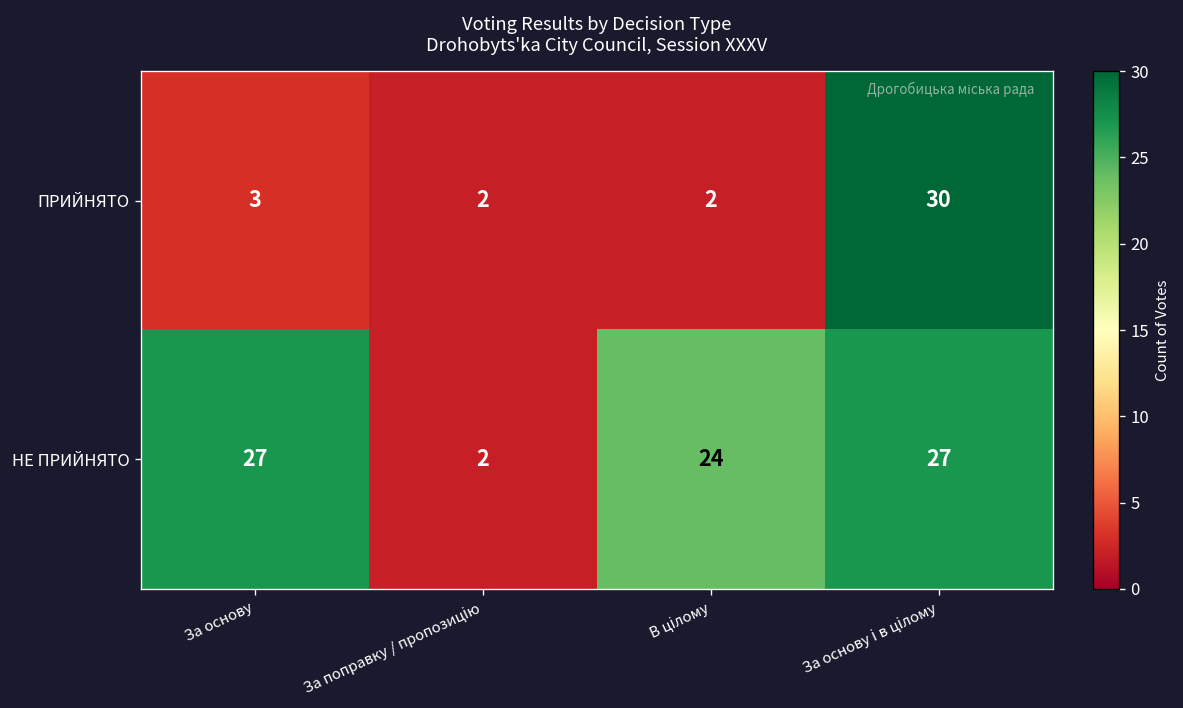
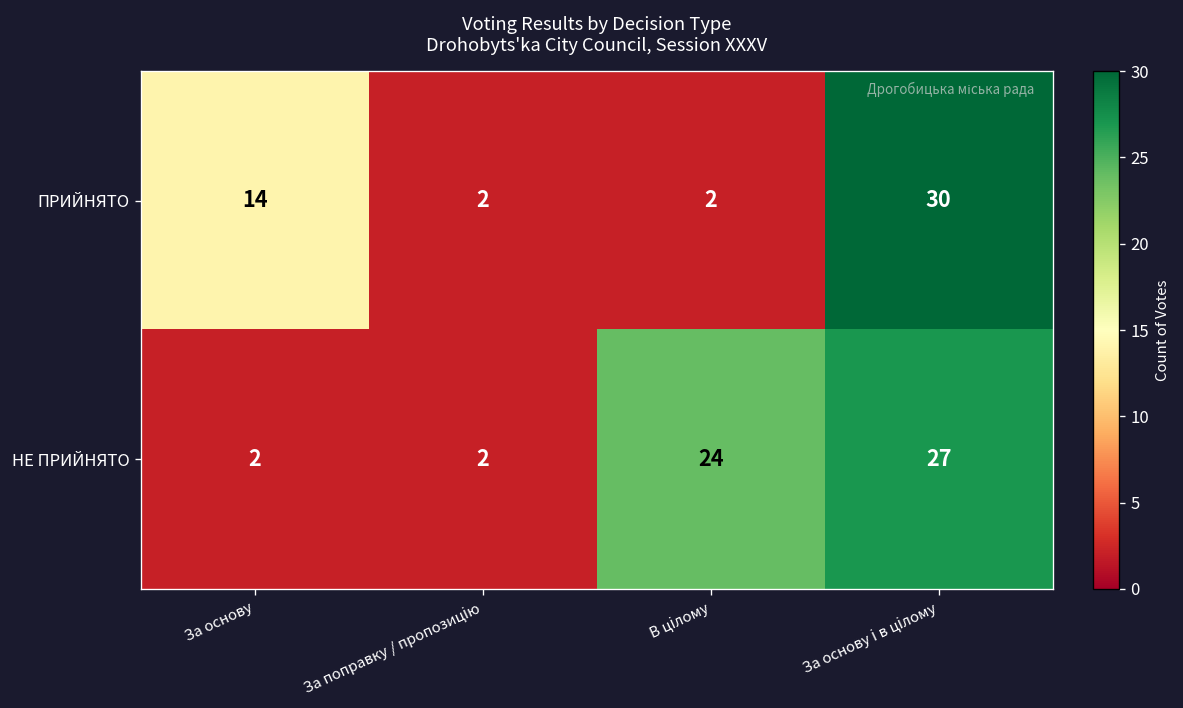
ПРИЙНЯТО, За основу: 3 -> 14
НЕ ПРИЙНЯТО, За основу: 27 -> 2
